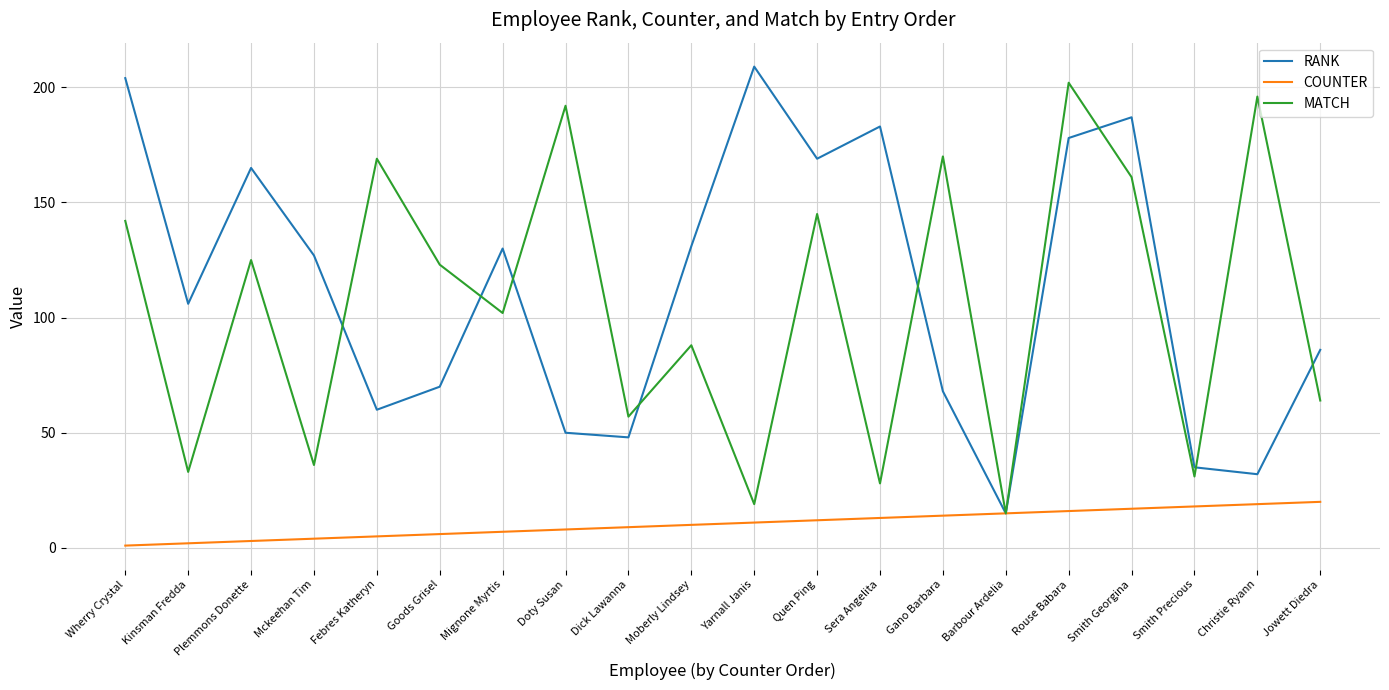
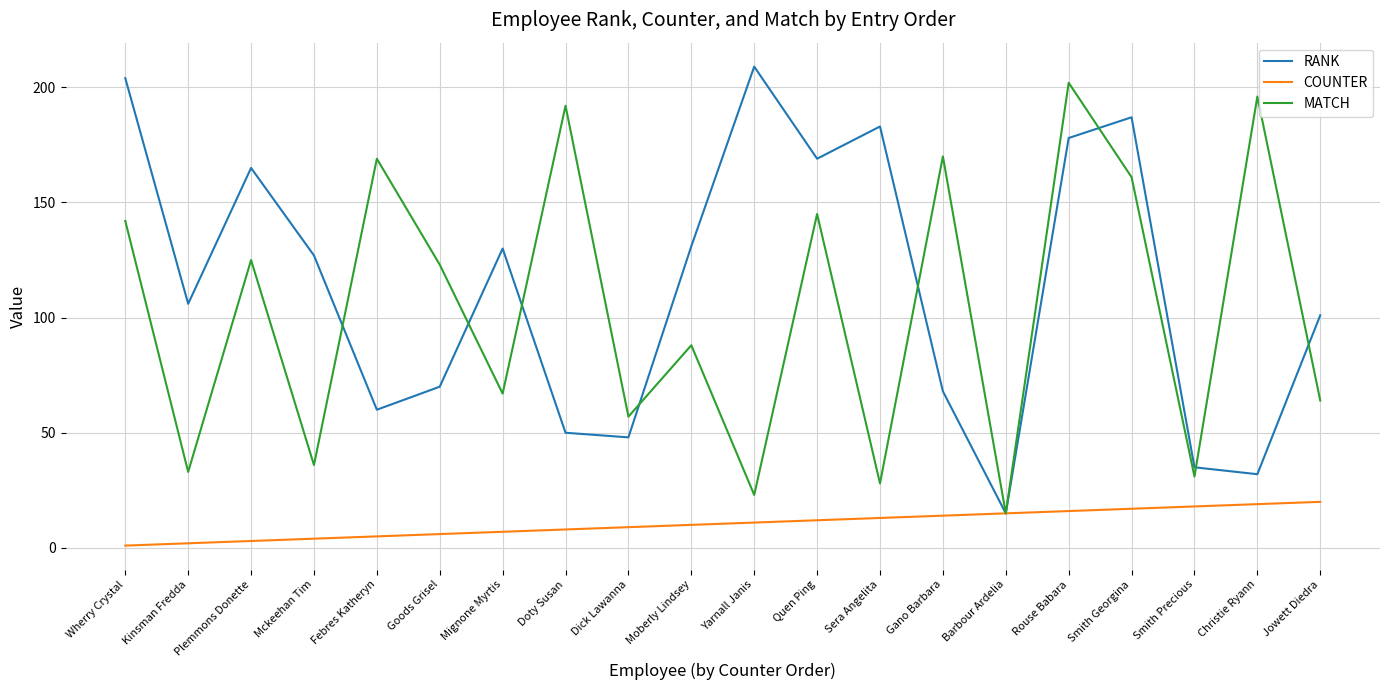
MATCH, Mignone Myrtis: 102 -> 67
MATCH, Yarnall Janis: 19 -> 23
RANK, Jowett Diedra: 86 -> 101
